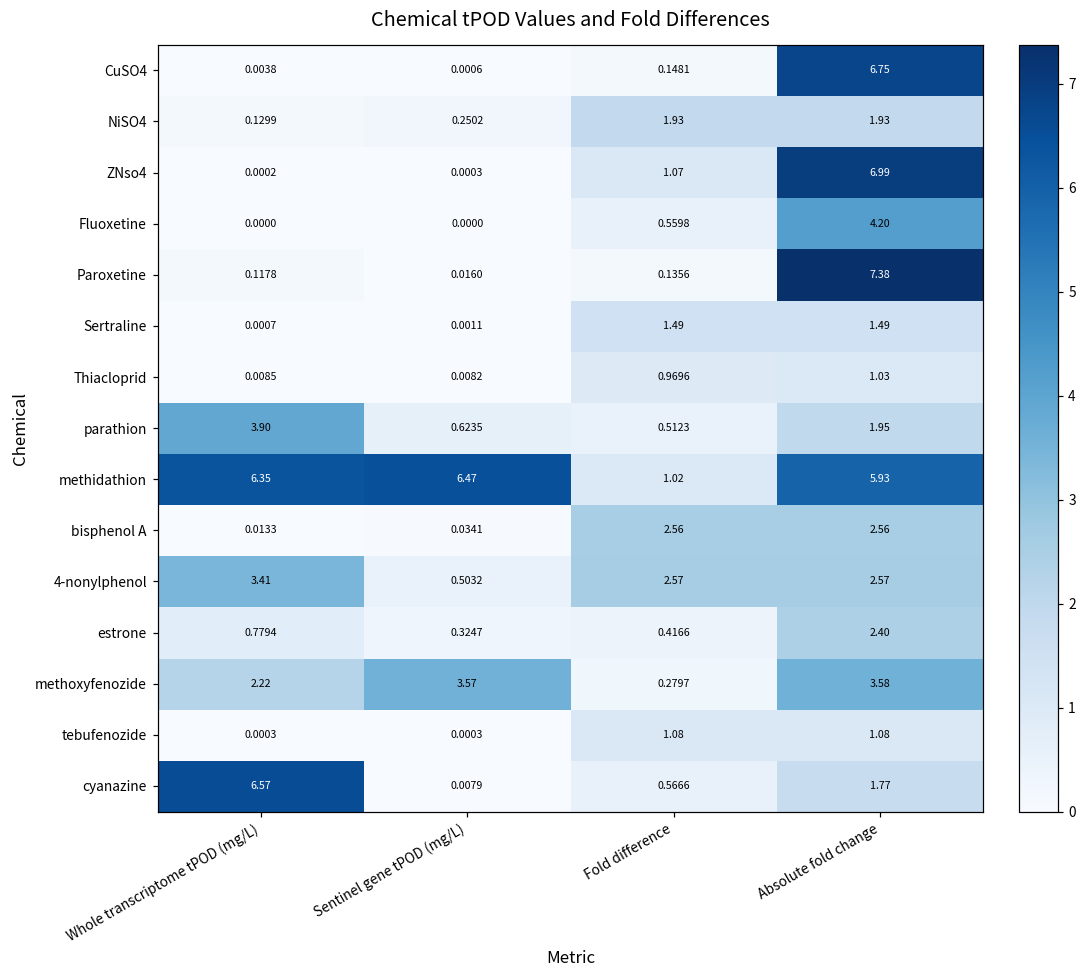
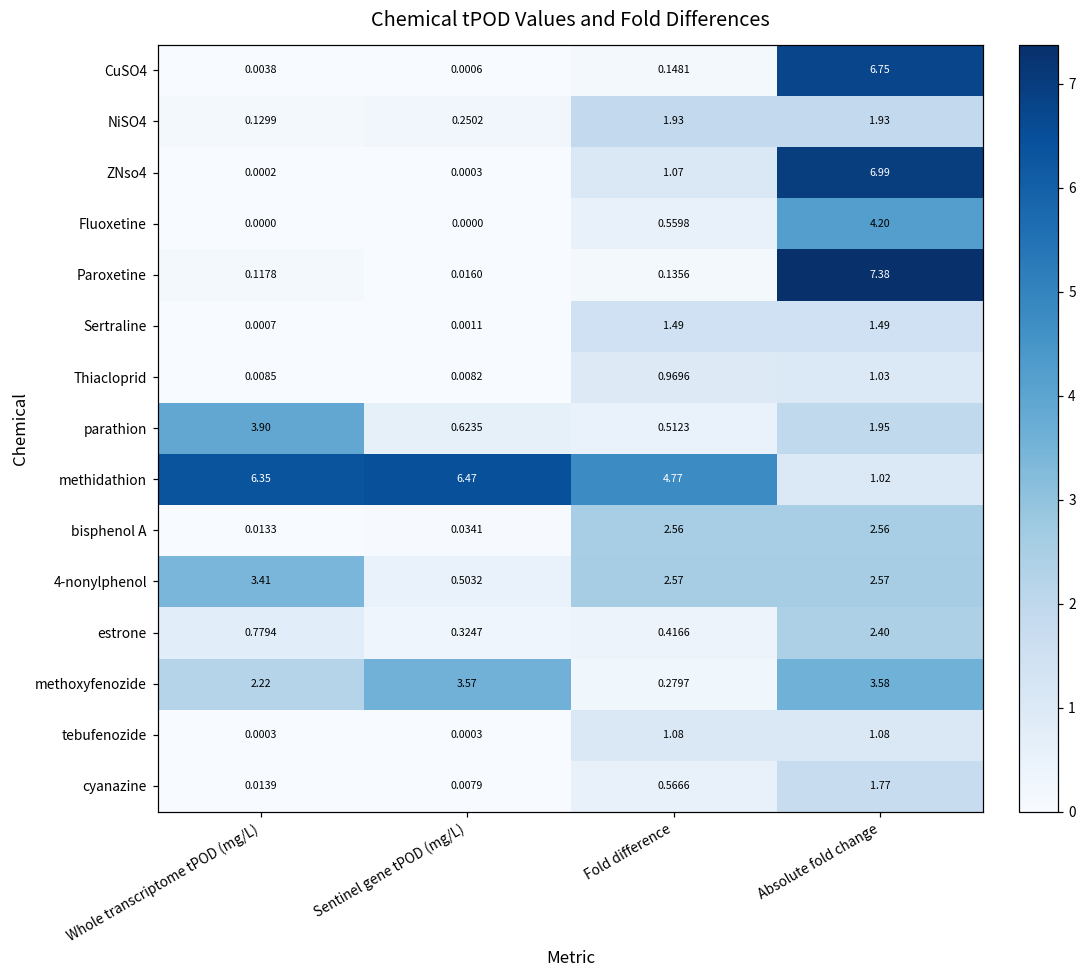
methidathion, Fold difference: 1.02 -> 4.77
methidathion, Absolute fold change: 5.93 -> 1.02
cyanazine, Whole transcriptome tPOD (mg/L): 6.57 -> 0.0139
